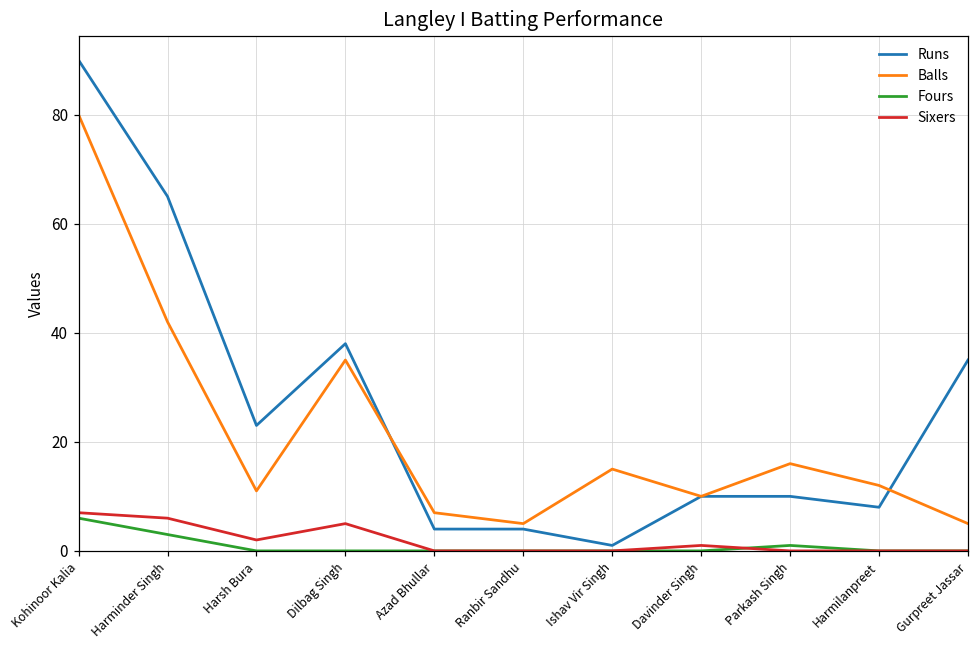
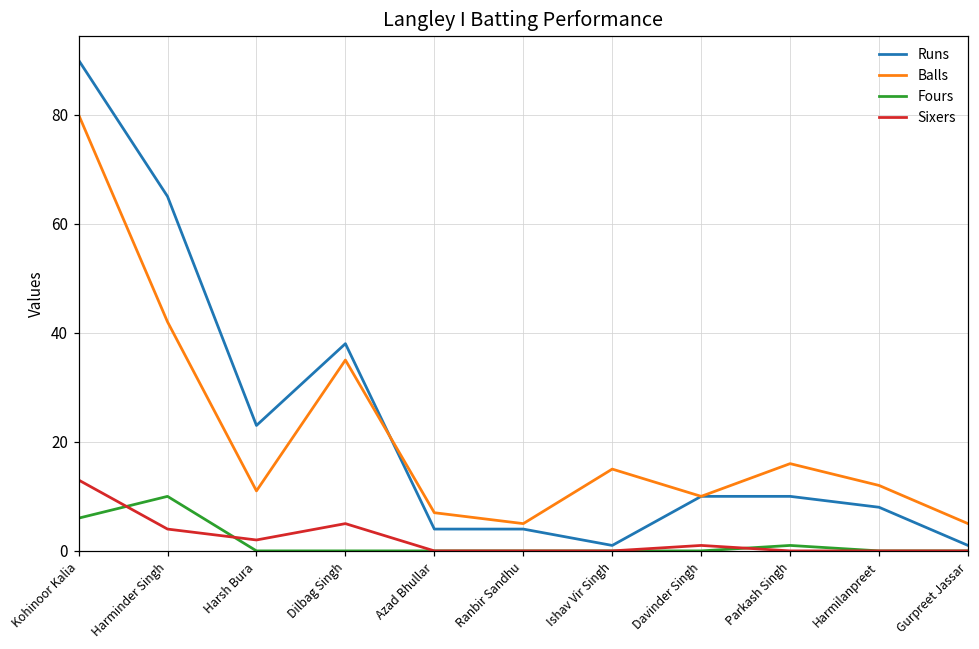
Sixers, Kohinoor Kalia: 7 -> 13
Fours, Harminder Singh: 3 -> 10
Sixers, Harminder Singh: 6 -> 4
Runs, Gurpreet Jassar: 35 -> 1
